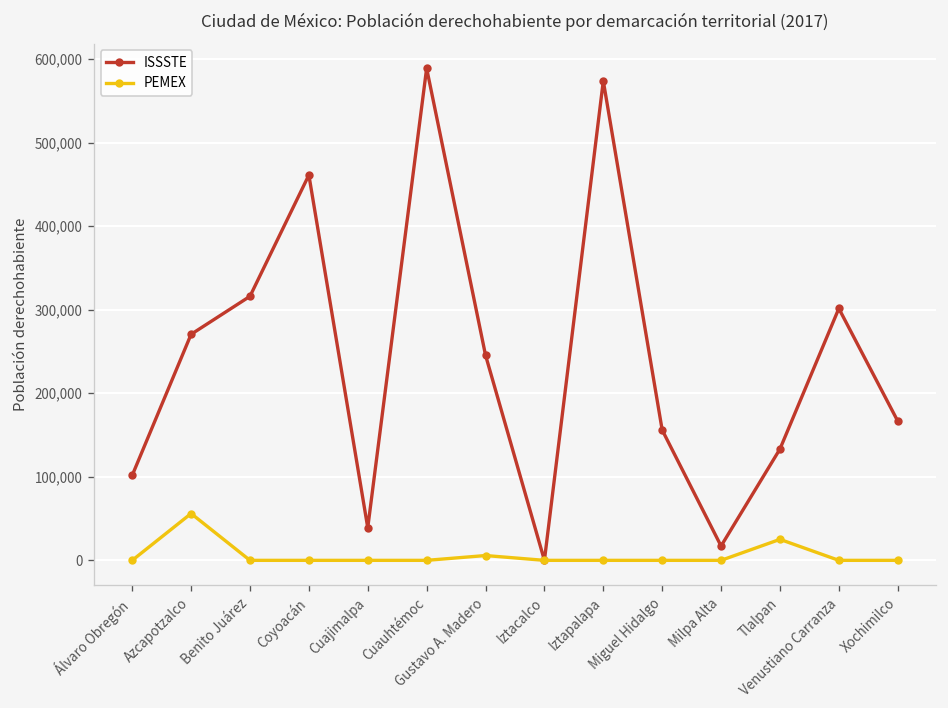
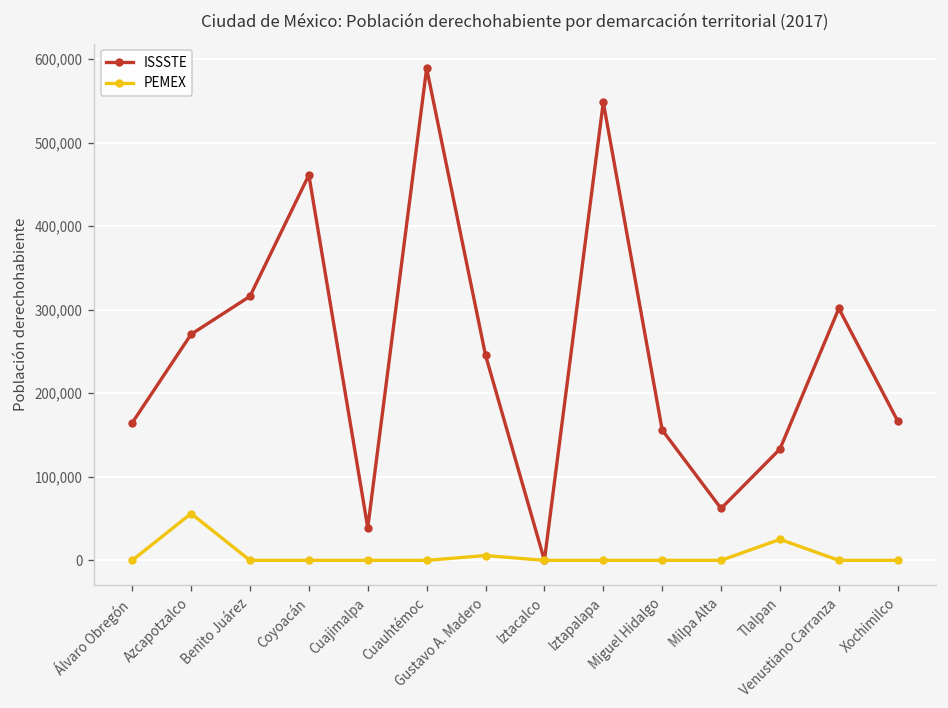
ISSSTE, Álvaro Obregón: 100,000 -> 160,000
ISSSTE, Iztapalapa: 570,000 -> 550,000
ISSSTE, Milpa Alta: 20,000 -> 60,000
